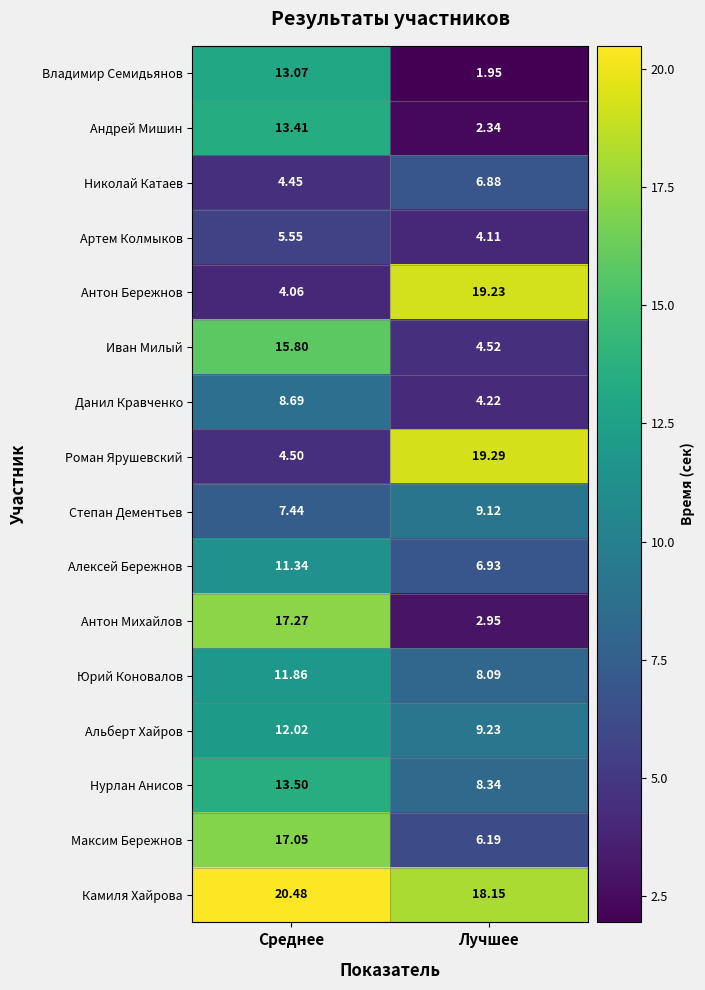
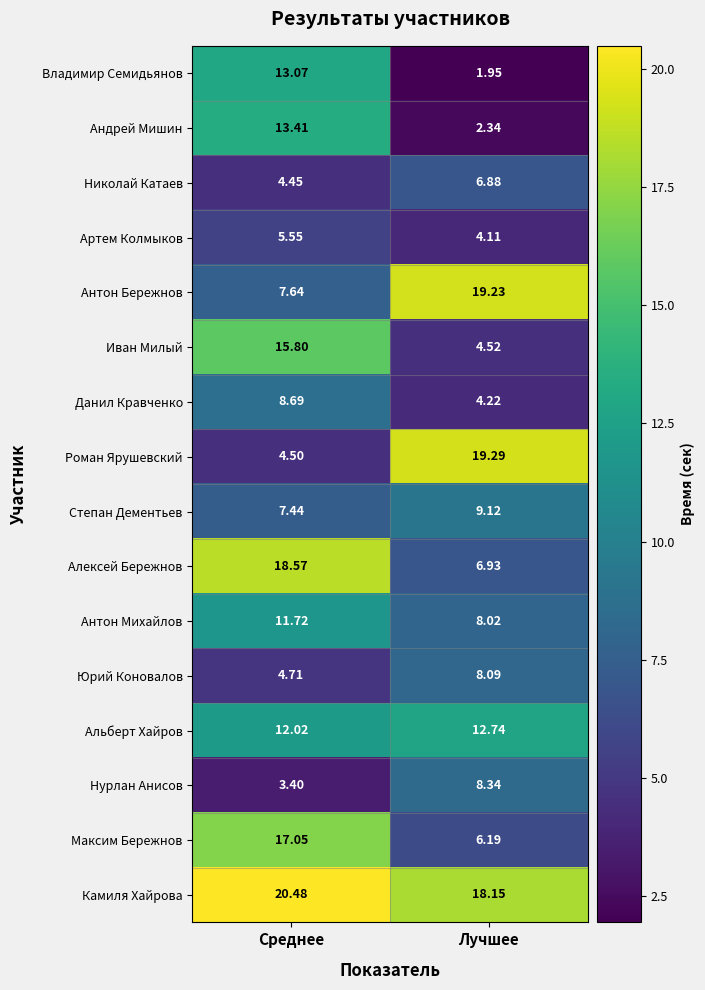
Антон Бережнов, Среднее: 4.06 -> 7.64
Алексей Бережнов, Среднее: 11.34 -> 18.57
Антон Михайлов, Среднее: 17.27 -> 11.72
Антон Михайлов, Лучшее: 2.95 -> 8.02
Юрий Коновалов, Среднее: 11.86 -> 4.71
Альберт Хайров, Лучшее: 9.23 -> 12.74
Нурлан Анисов, Среднее: 13.50 -> 3.40
